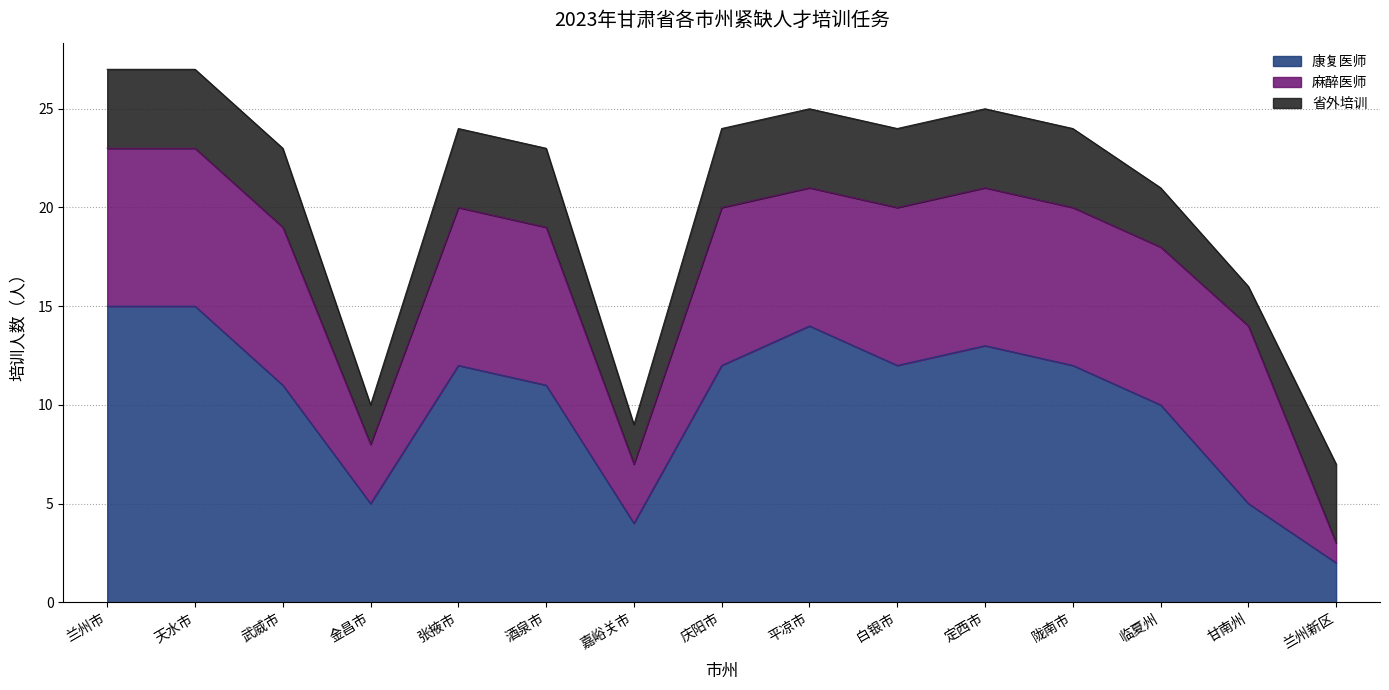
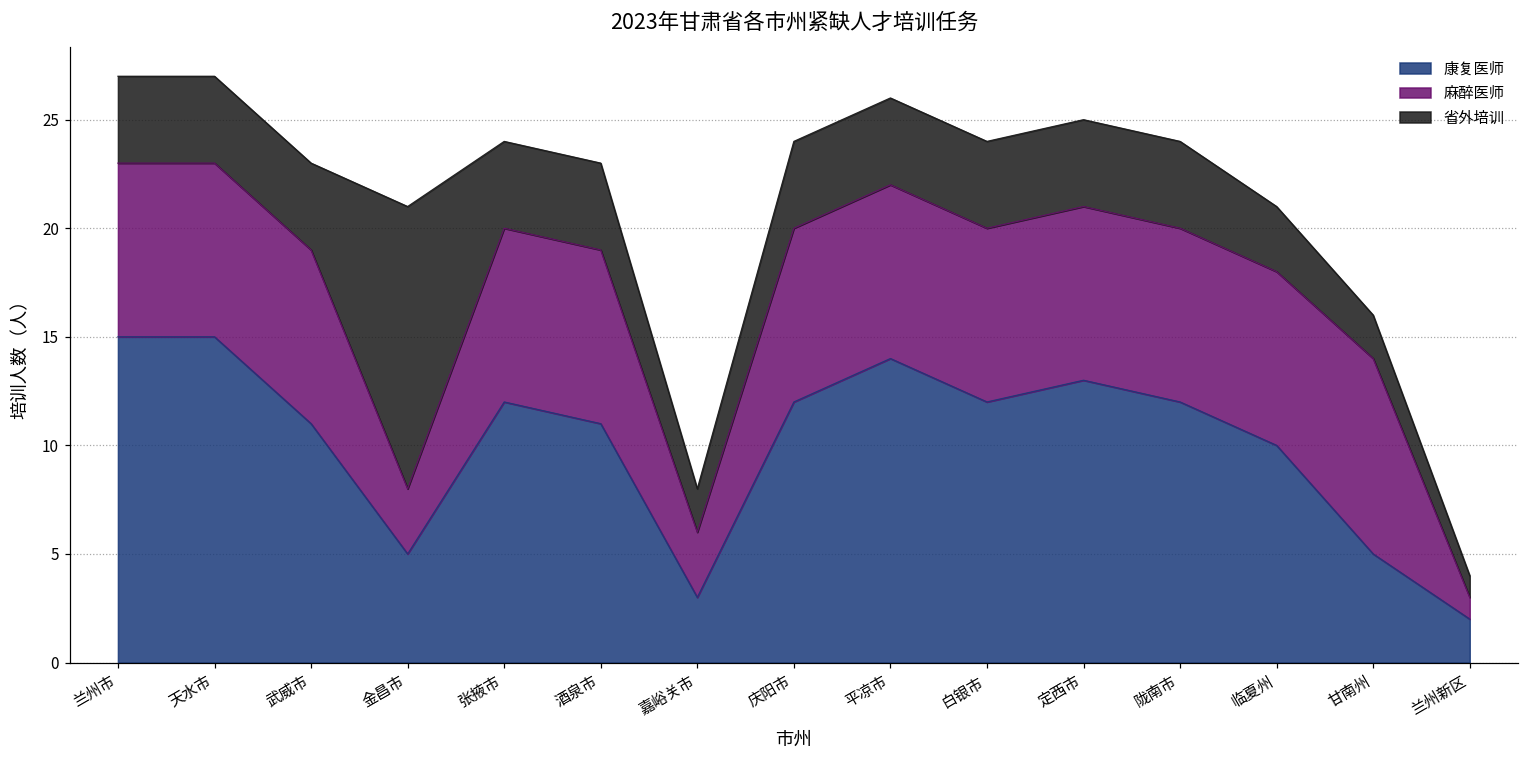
省外培训, 金昌市: 2 -> 13
康复医师, 嘉峪关市: 4 -> 3
麻醉医师, 平凉市: 7 -> 8
省外培训, 兰州新区: 4 -> 1
